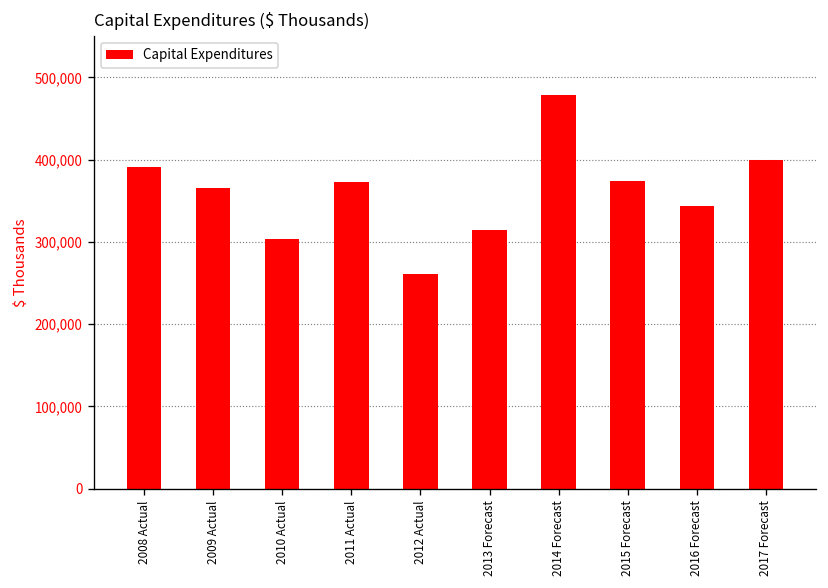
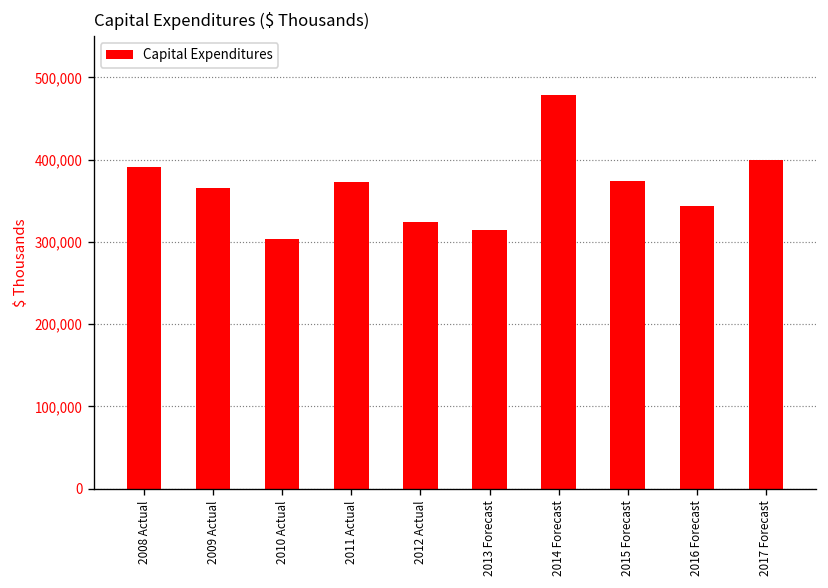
2012 Actual: 260,000 -> 320,000
